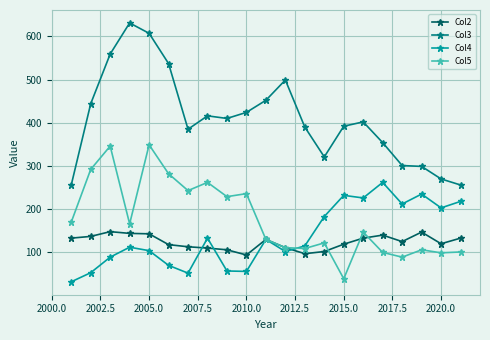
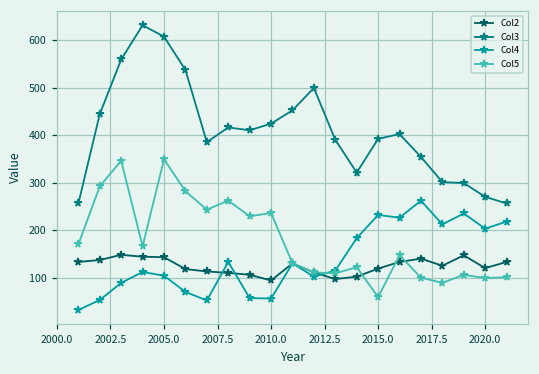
Col5, 2015.0: 40 -> 60
